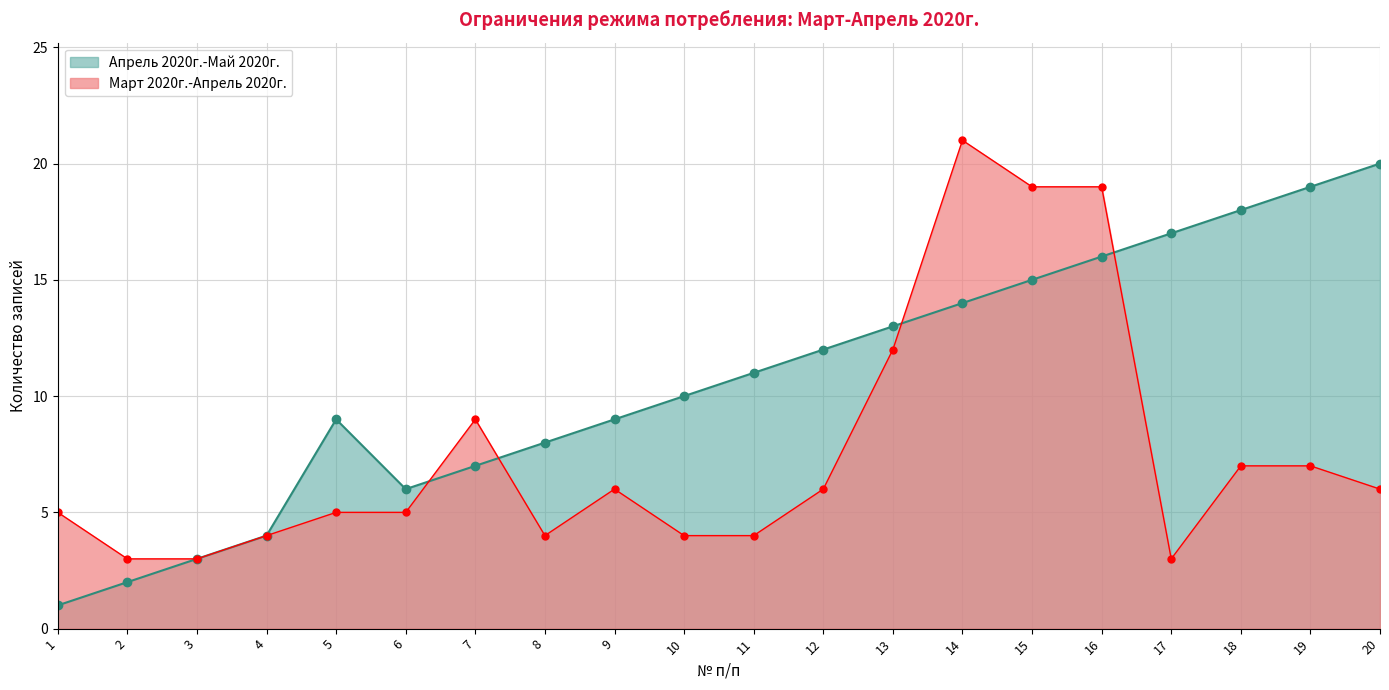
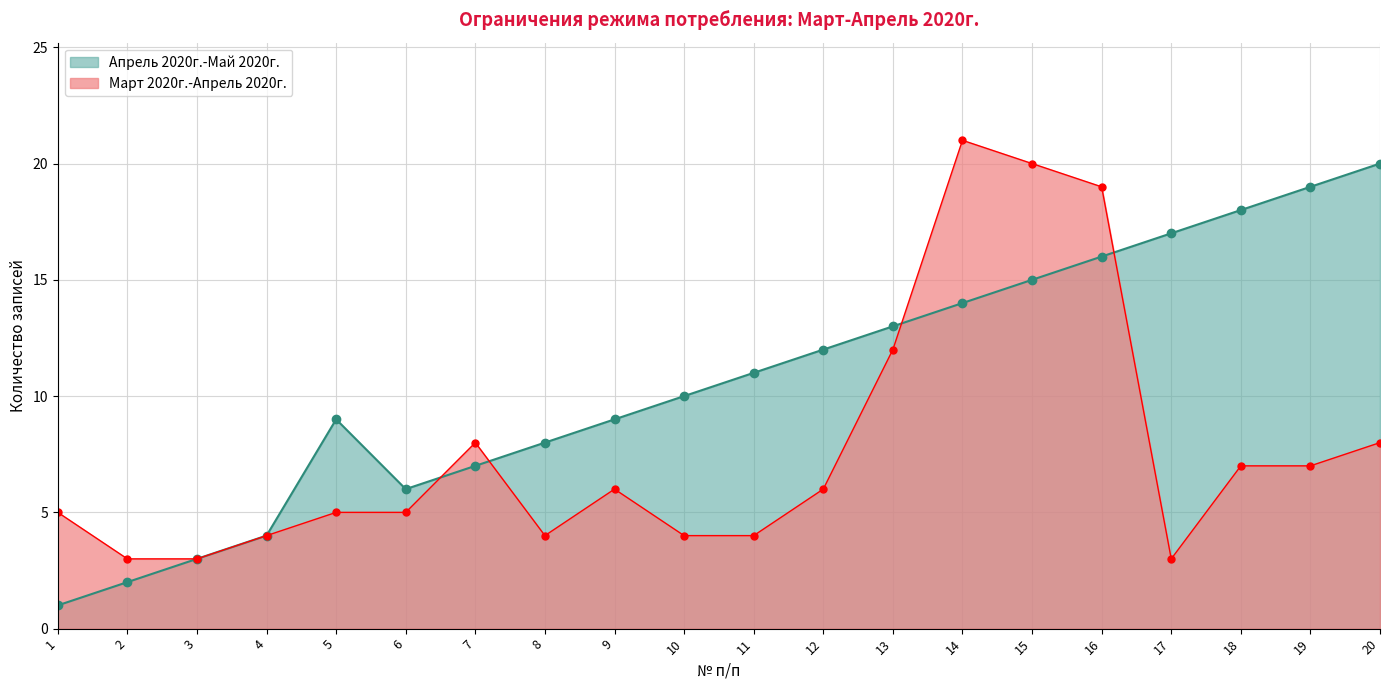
Март 2020г.-Апрель 2020г., 7: 9 -> 8
Март 2020г.-Апрель 2020г., 15: 19 -> 20
Март 2020г.-Апрель 2020г., 20: 6 -> 8
